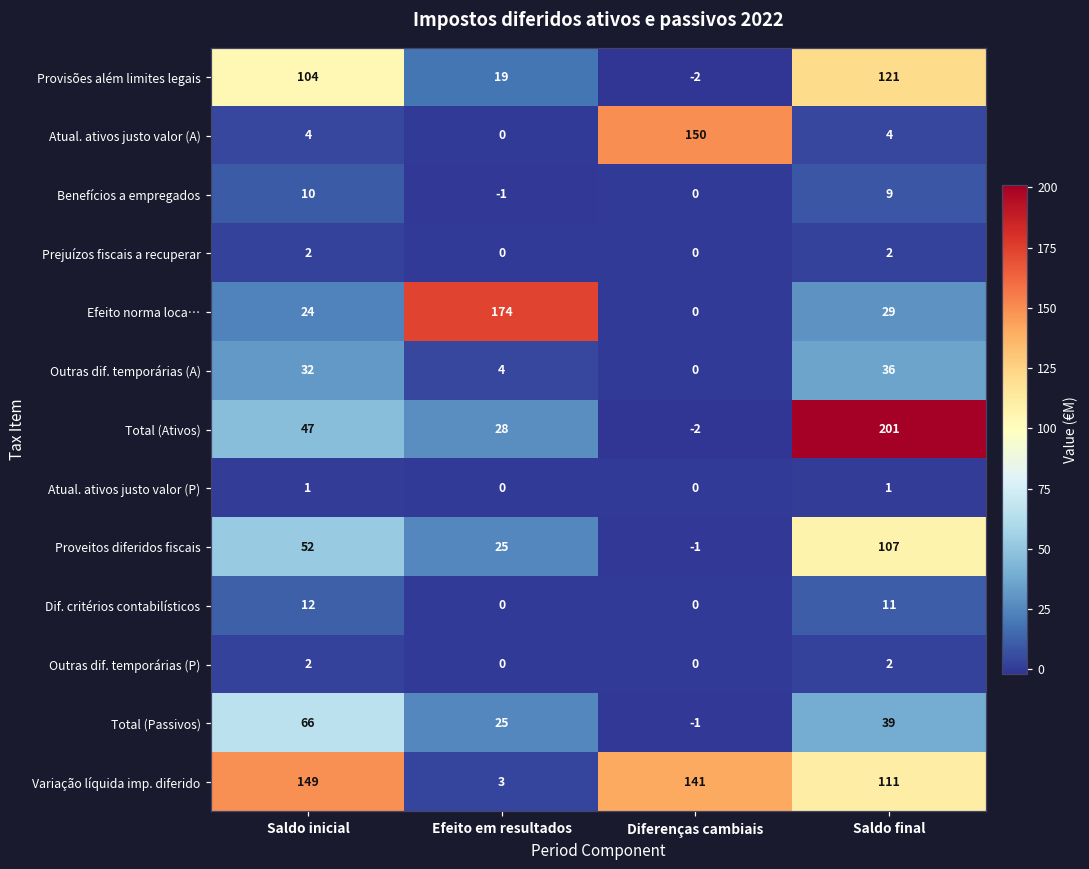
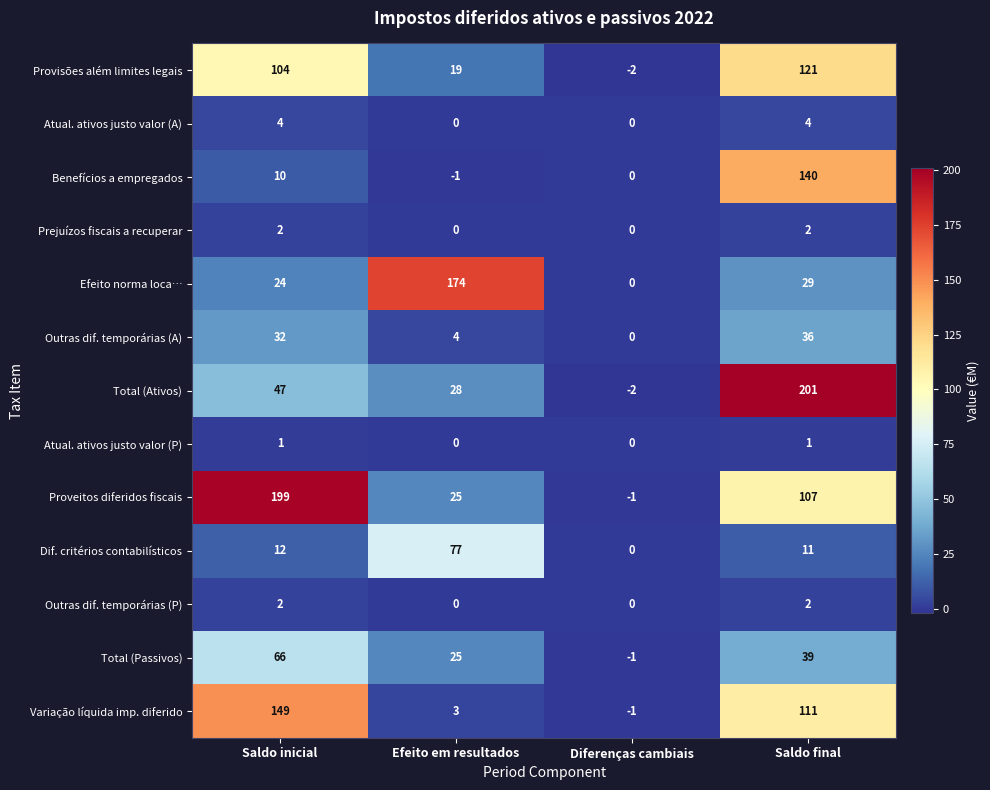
Atual. ativos justo valor (A), Diferenças cambiais: 150 -> 0
Benefícios a empregados, Saldo final: 9 -> 140
Proveitos diferidos fiscais, Saldo inicial: 52 -> 199
Dif. critérios contabilísticos, Efeito em resultados: 0 -> 77
Variação líquida imp. diferido, Diferenças cambiais: 141 -> -1
